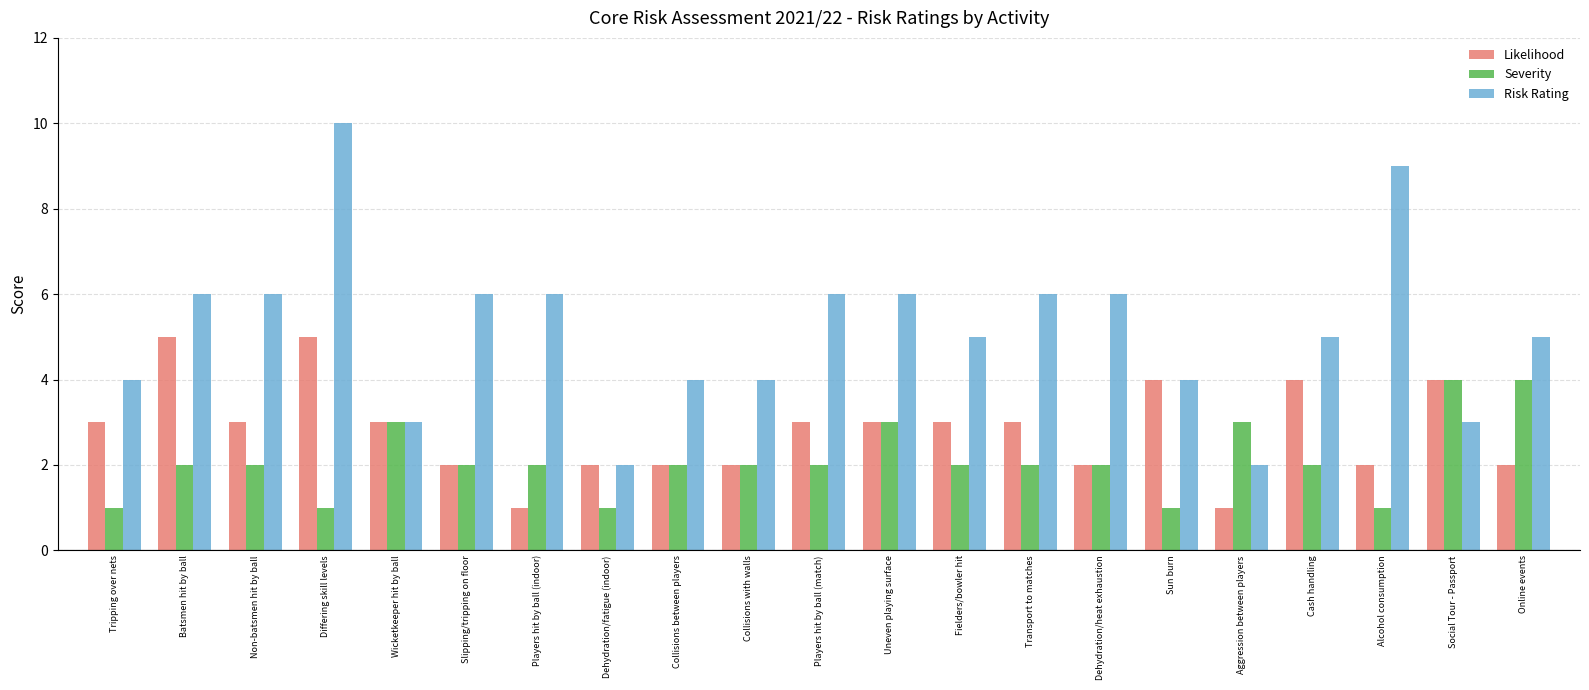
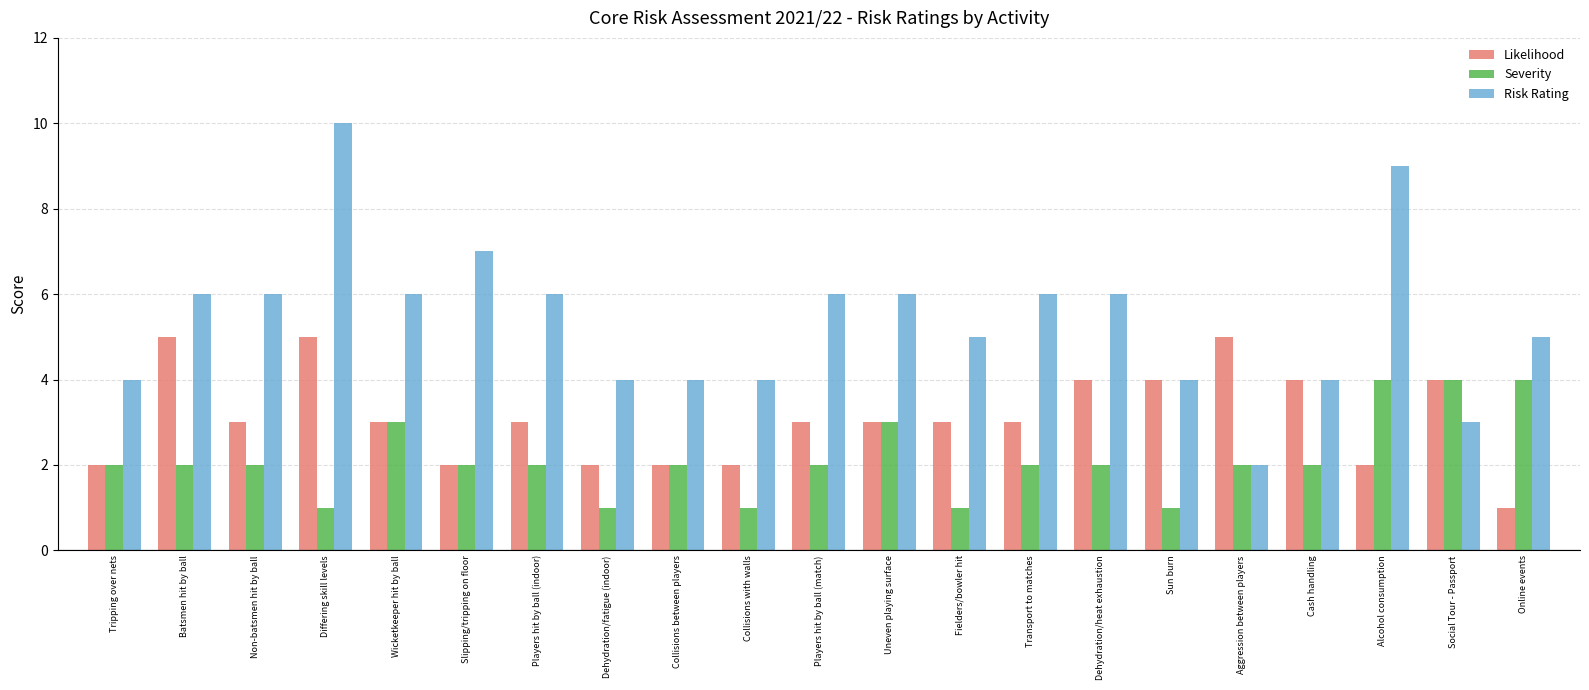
Likelihood, Tripping over nets: 3 -> 2
Severity, Tripping over nets: 1 -> 2
Risk Rating, Wicketkeeper hit by ball: 3 -> 6
Risk Rating, Slipping/tripping on floor: 6 -> 7
Likelihood, Players hit by ball (indoor): 1 -> 3
Risk Rating, Dehydration/fatigue (indoor): 2 -> 4
Severity, Collisions with walls: 2 -> 1
Severity, Fielders/bowler hit: 2 -> 1
Likelihood, Dehydration/heat exhaustion: 2 -> 4
Likelihood, Aggression between players: 1 -> 5
Severity, Aggression between players: 3 -> 2
Risk Rating, Cash handling: 5 -> 4
Severity, Alcohol consumption: 1 -> 4
Likelihood, Online events: 2 -> 1
